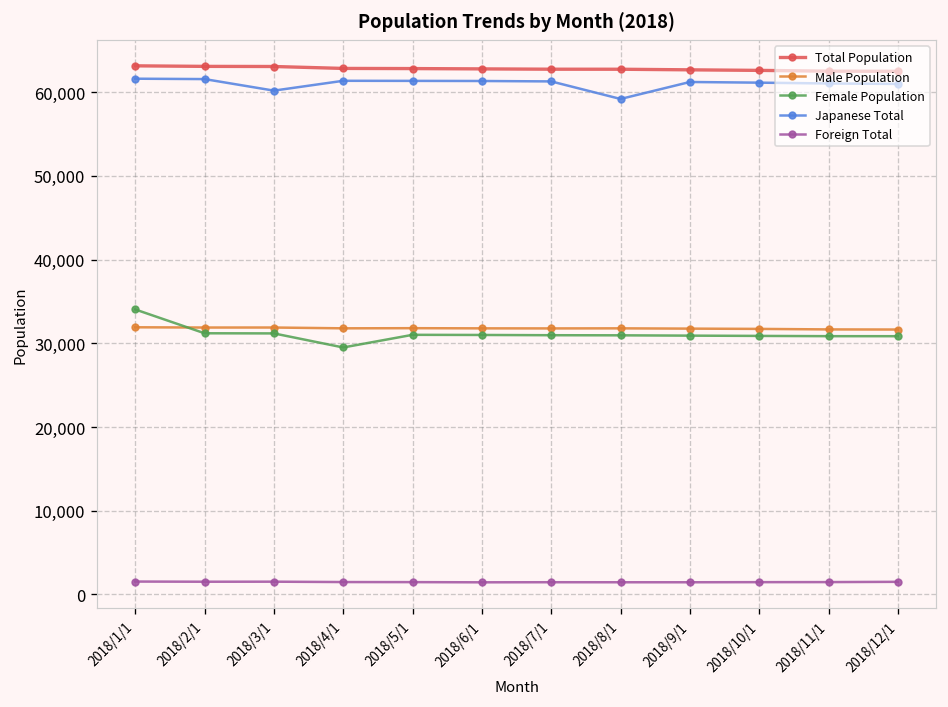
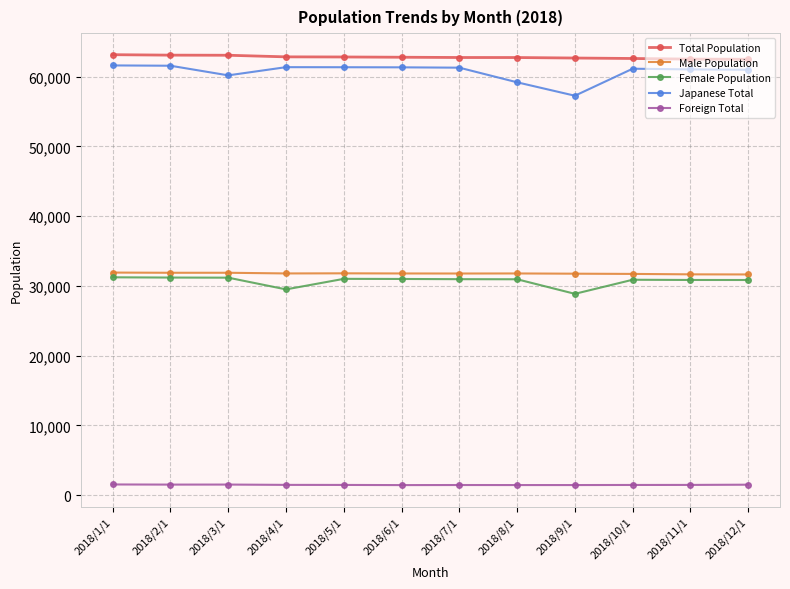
Female Population, 2018/1/1: 34,000 -> 31,000
Female Population, 2018/9/1: 31,000 -> 29,000
Japanese Total, 2018/9/1: 61,000 -> 57,000
